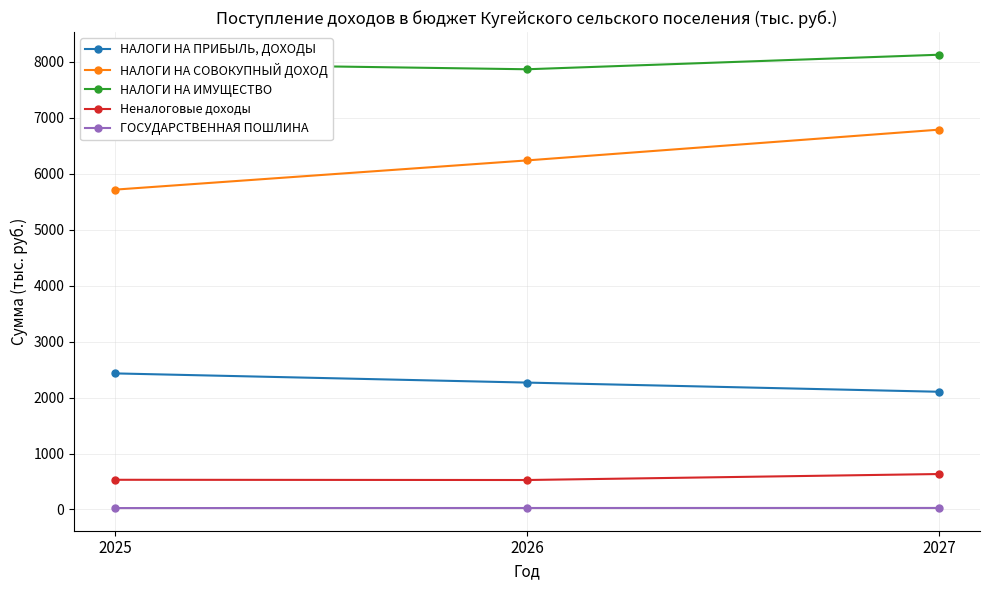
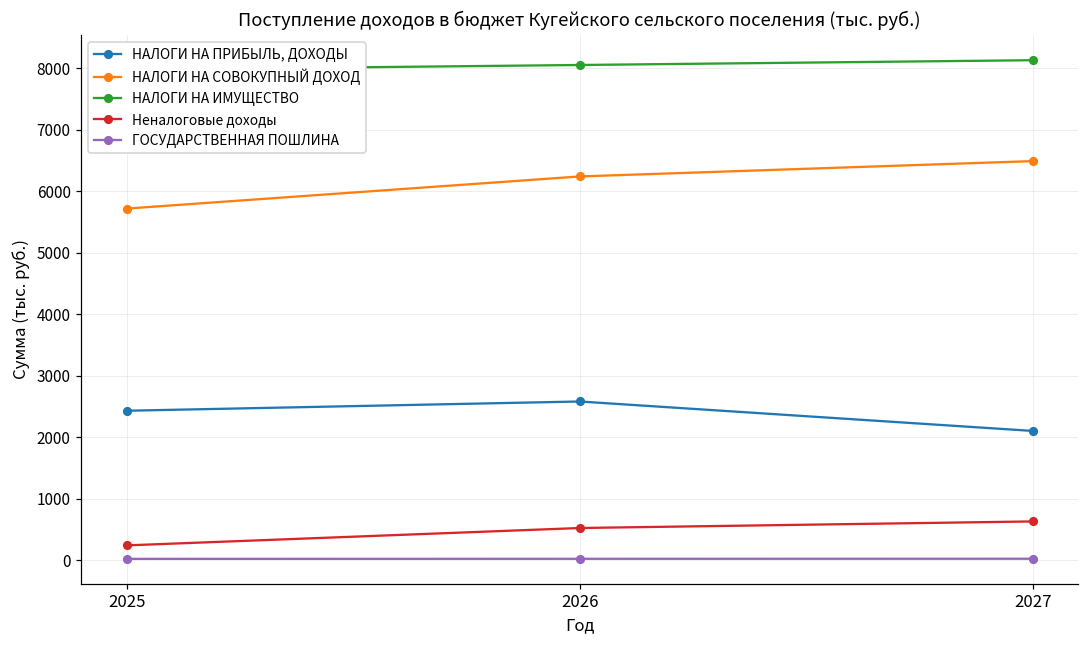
Неналоговые доходы, 2025: 500 -> 200
НАЛОГИ НА ПРИБЫЛЬ, ДОХОДЫ, 2026: 2300 -> 2600
НАЛОГИ НА ИМУЩЕСТВО, 2026: 7900 -> 8000
НАЛОГИ НА СОВОКУПНЫЙ ДОХОД, 2027: 6800 -> 6500
